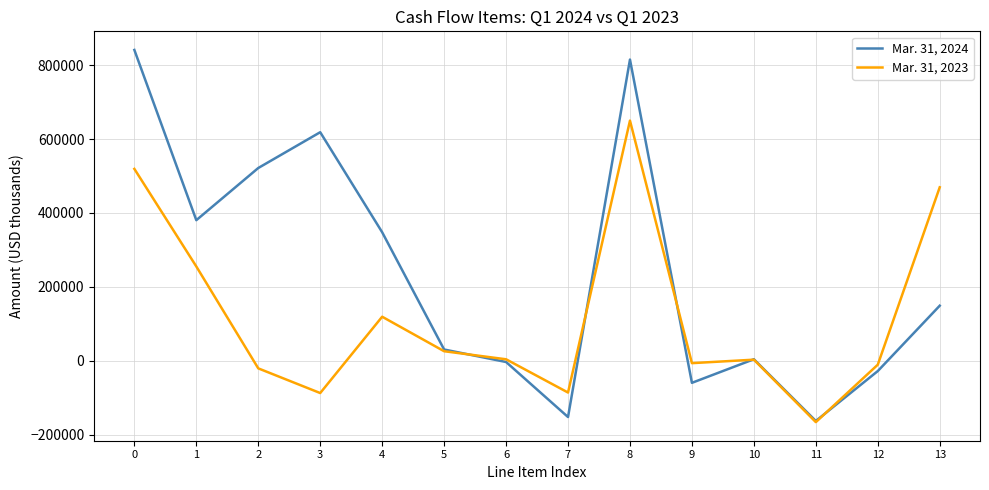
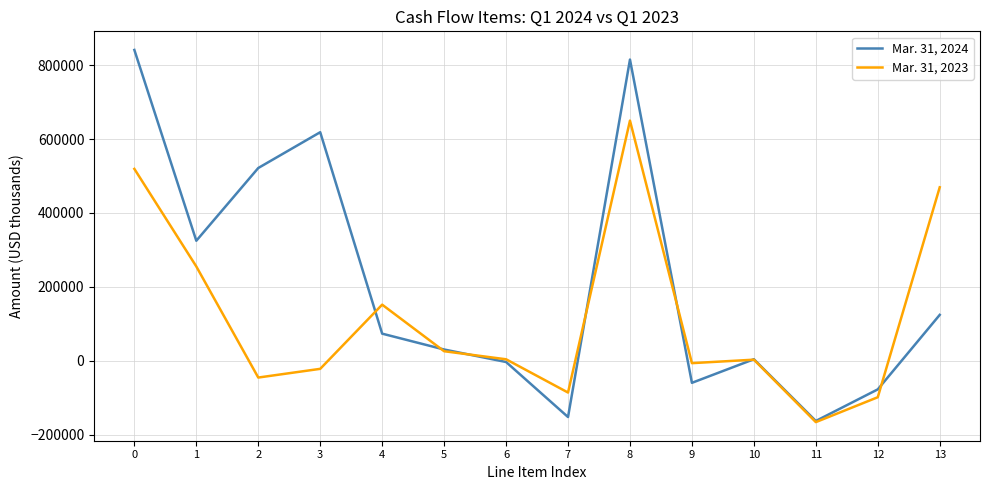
Mar. 31, 2024, 1: 380000 -> 320000
Mar. 31, 2023, 2: -20000 -> -50000
Mar. 31, 2023, 3: -90000 -> -20000
Mar. 31, 2024, 4: 350000 -> 70000
Mar. 31, 2023, 4: 120000 -> 150000
Mar. 31, 2024, 12: -30000 -> -80000
Mar. 31, 2023, 12: -10000 -> -100000
Mar. 31, 2024, 13: 150000 -> 120000
